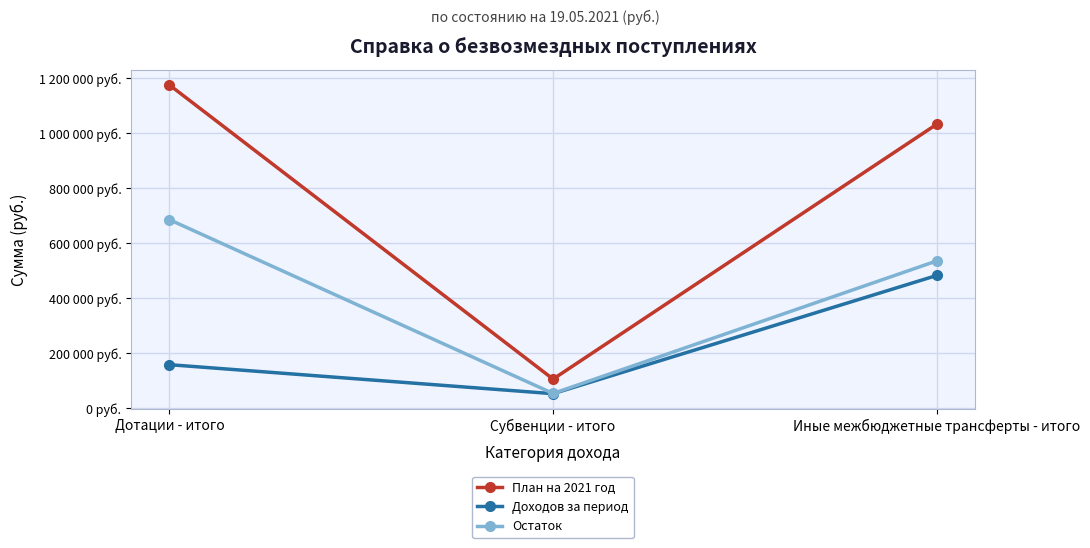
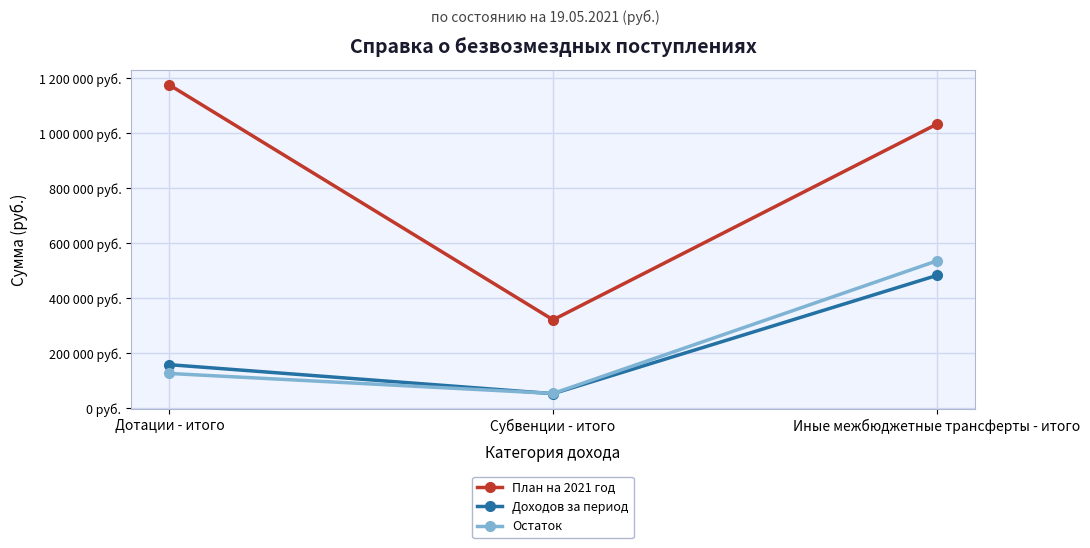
Остаток, Дотации - итого: 690000 руб. -> 130000 руб.
План на 2021 год, Субвенции - итого: 110000 руб. -> 320000 руб.
